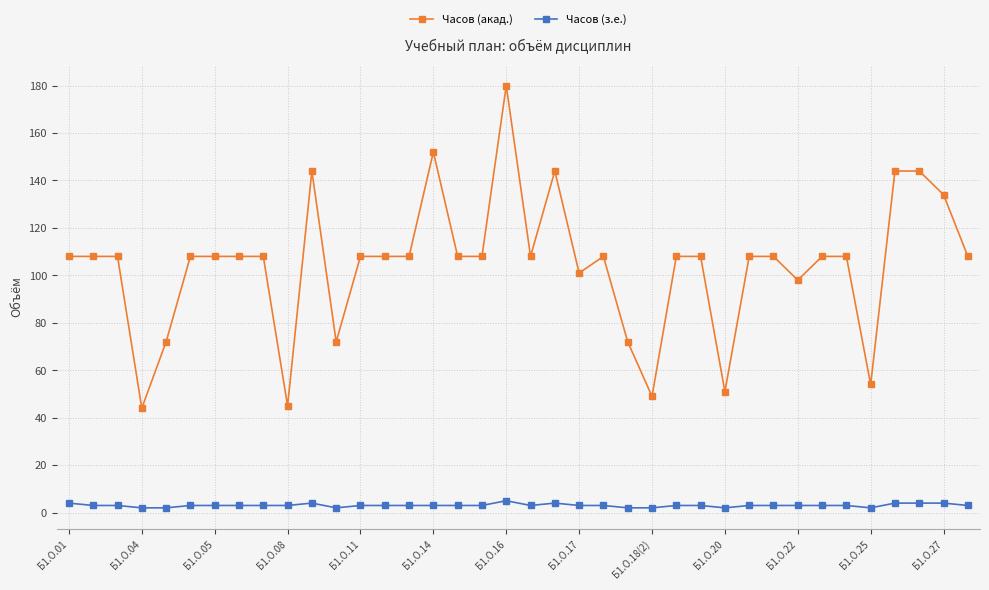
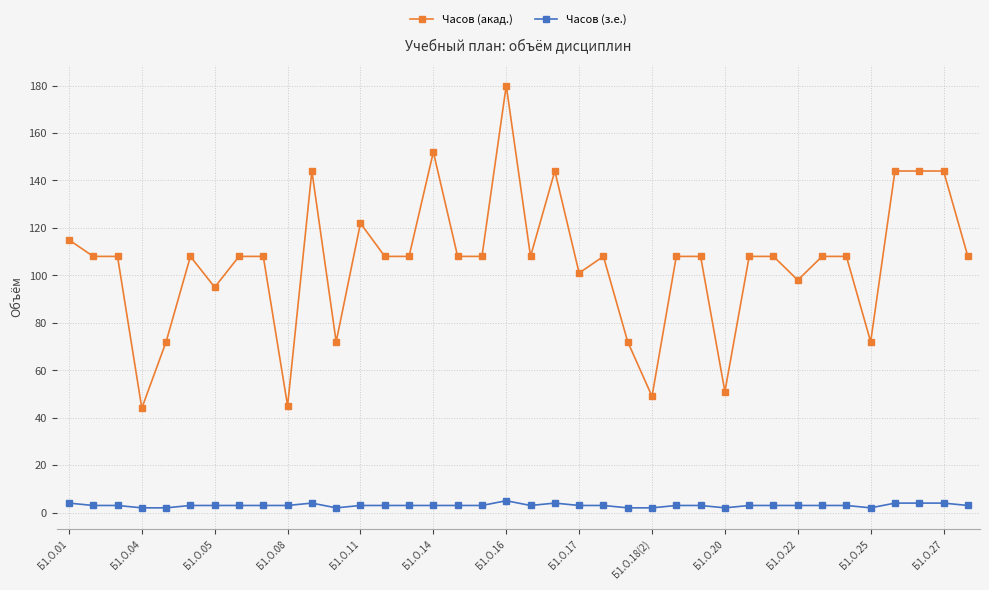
Часов (акад.), Б1.О.01: 108 -> 115
Часов (акад.), Б1.О.05: 108 -> 95
Часов (акад.), Б1.О.11: 108 -> 122
Часов (акад.), Б1.О.25: 54 -> 72
Часов (акад.), Б1.О.27: 134 -> 144
